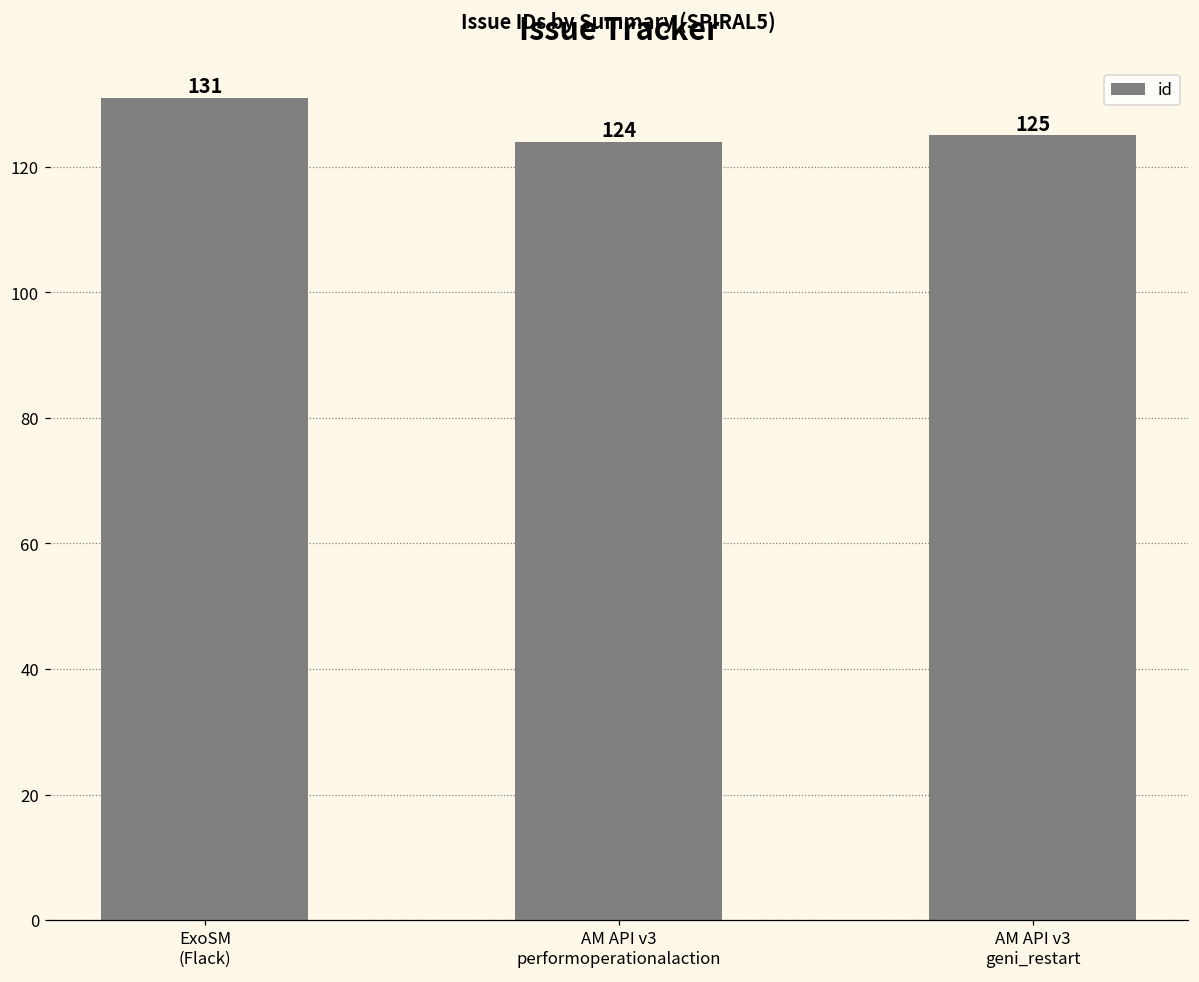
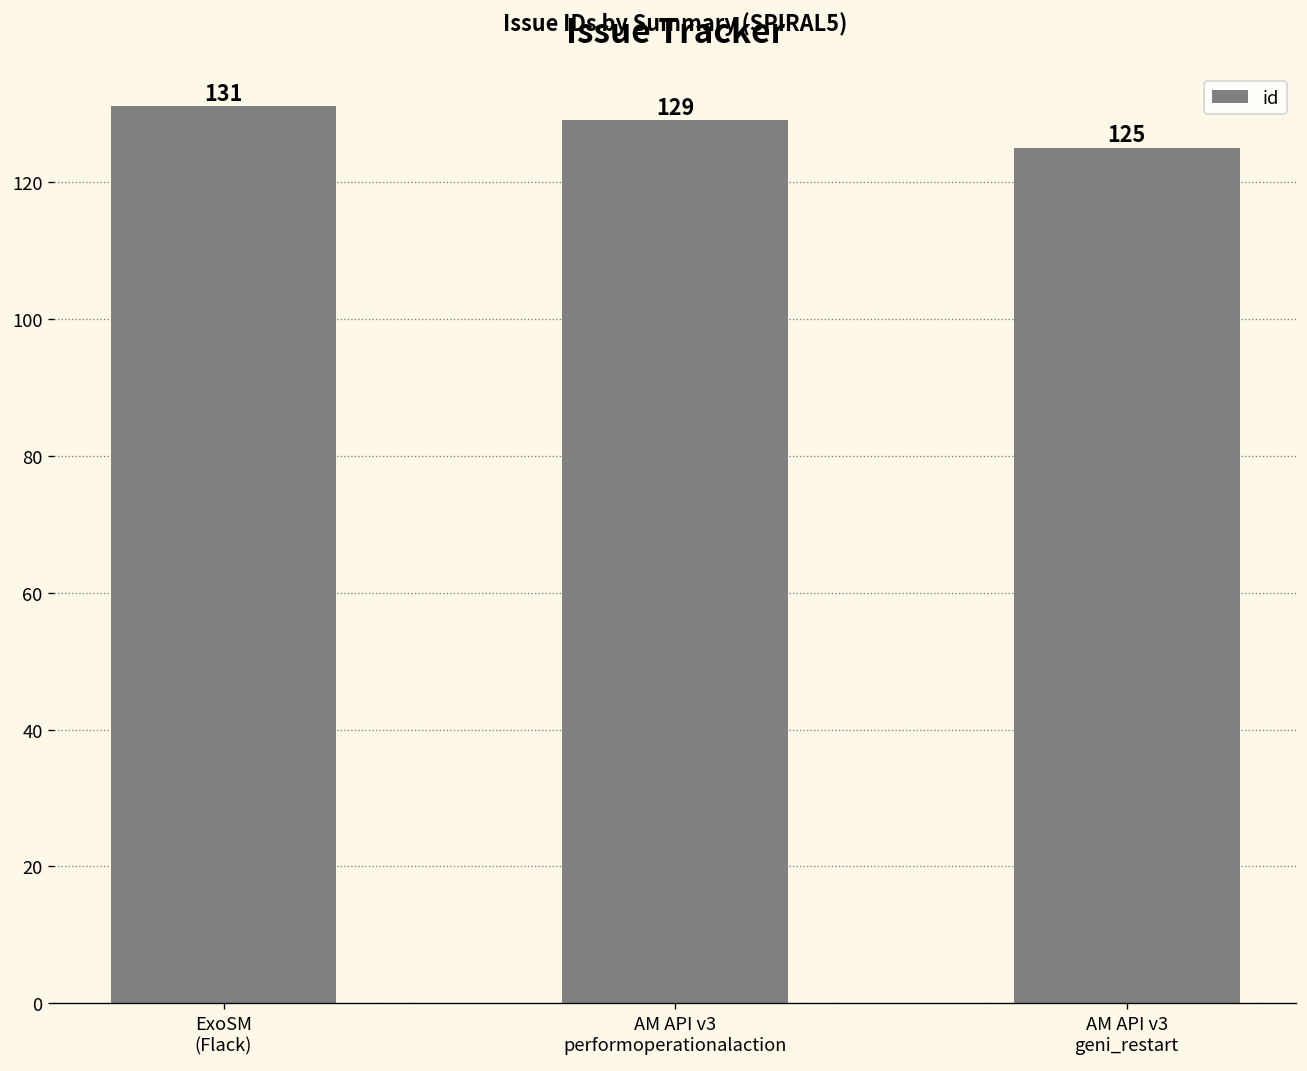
AM API v3 performoperationalaction: 124 -> 129
